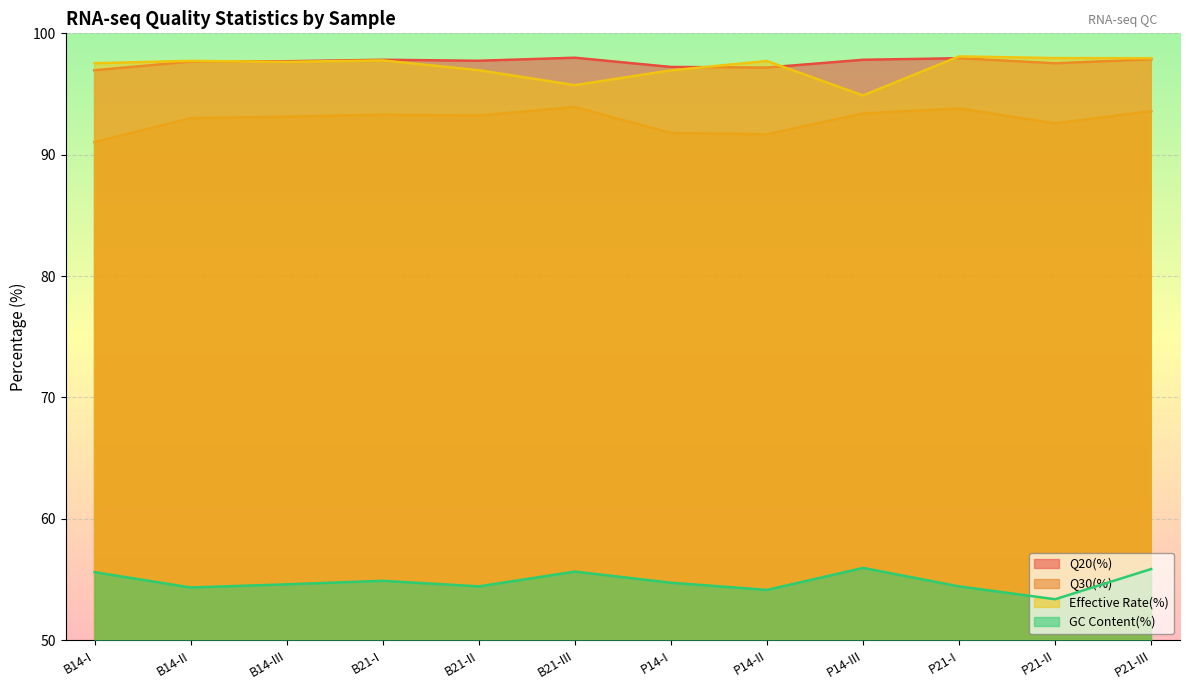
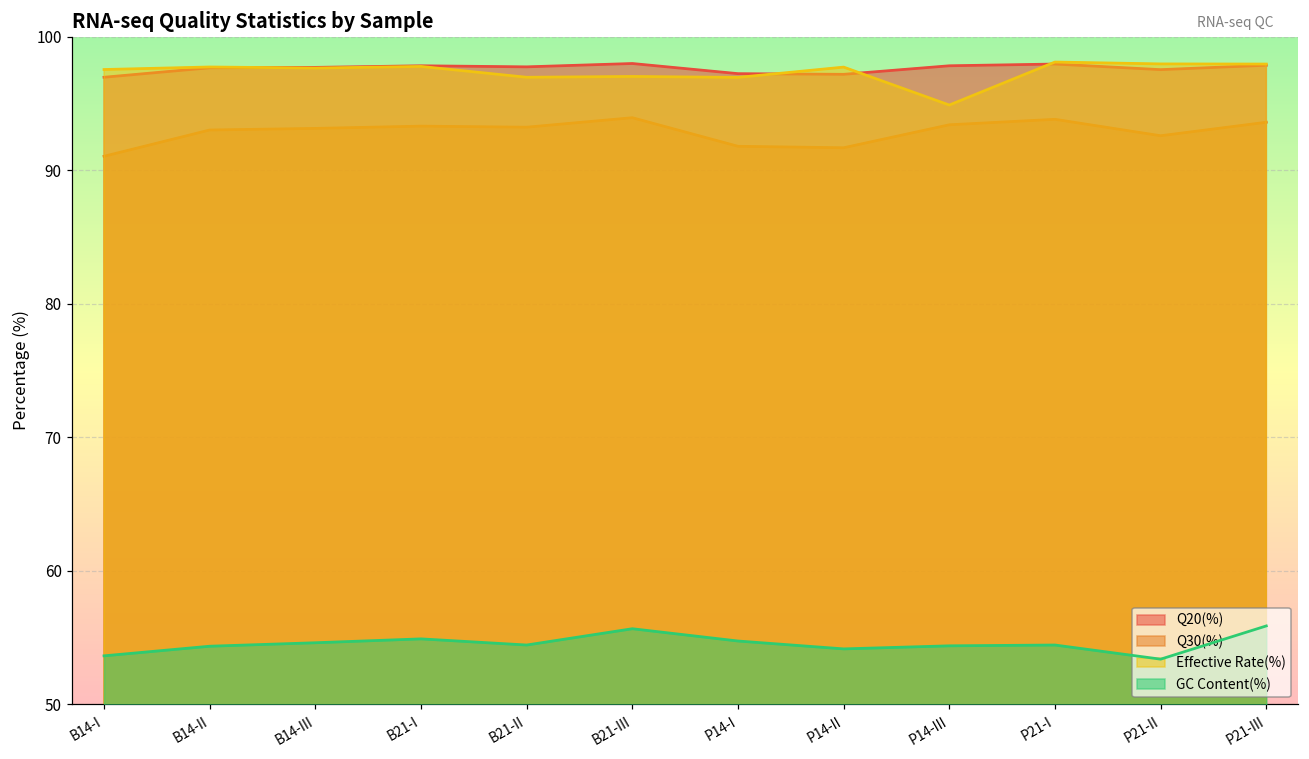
GC Content(%), B14-I: 55.6 -> 53.6
Effective Rate(%), B21-III: 95.7 -> 97.0
GC Content(%), P14-III: 56.0 -> 54.4
